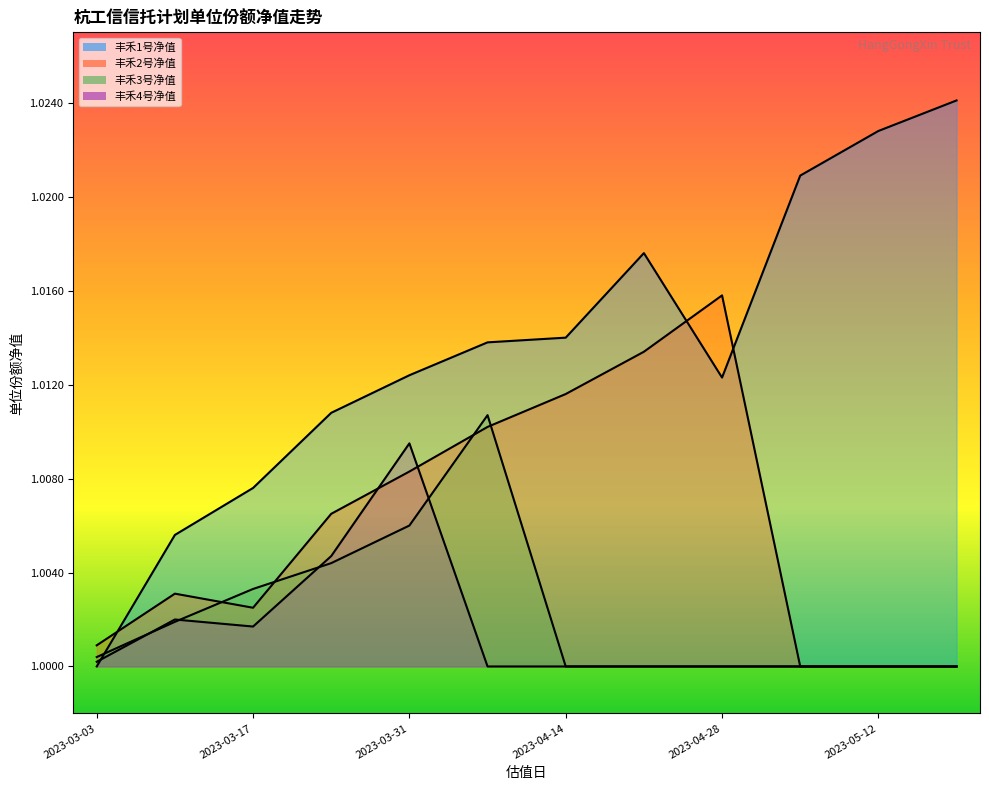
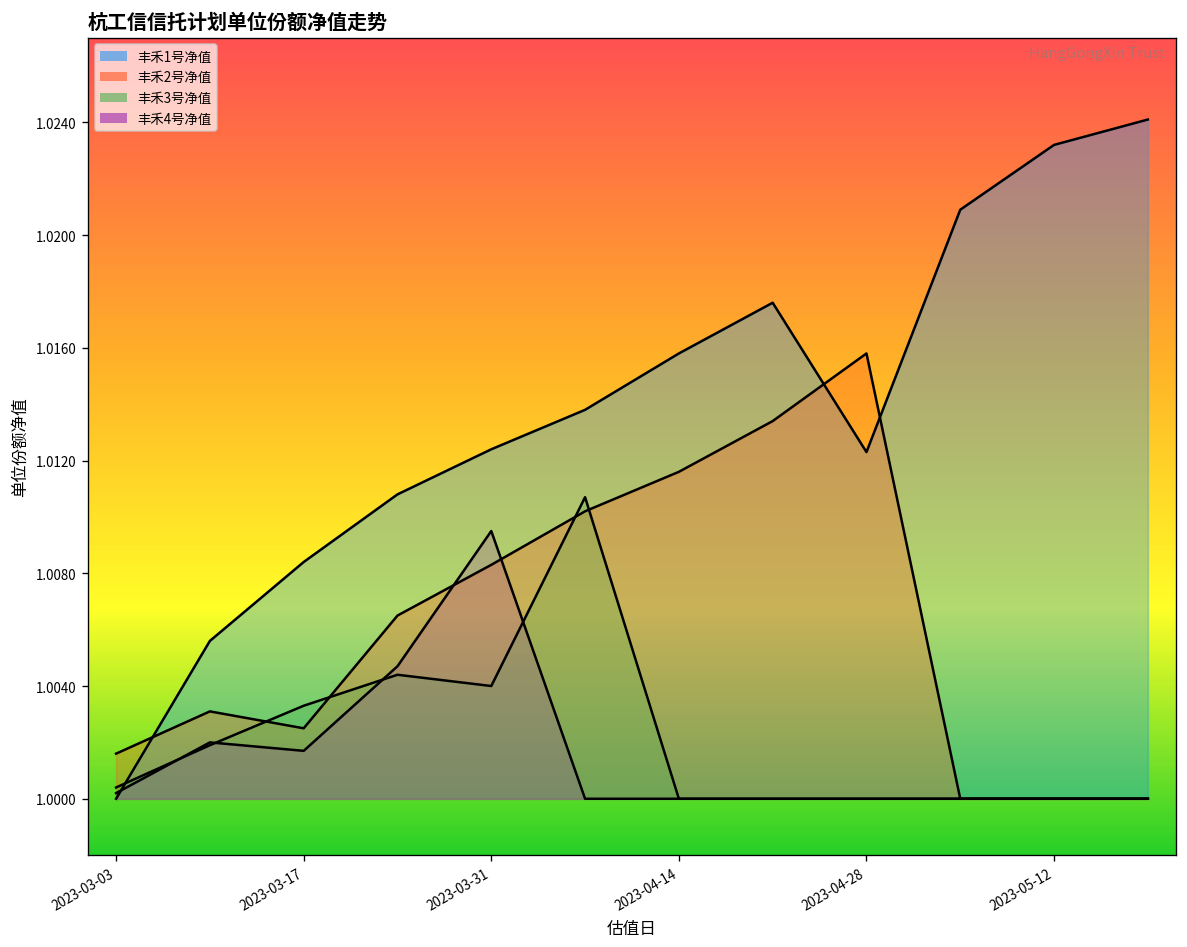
丰禾2号净值, 2023-03-03: 1.0009 -> 1.0016
丰禾1号净值, 2023-03-17: 1.0076 -> 1.0084
丰禾3号净值, 2023-03-31: 1.006 -> 1.004
丰禾1号净值, 2023-04-14: 1.0140 -> 1.0158
丰禾1号净值, 2023-05-12: 1.0228 -> 1.0232
